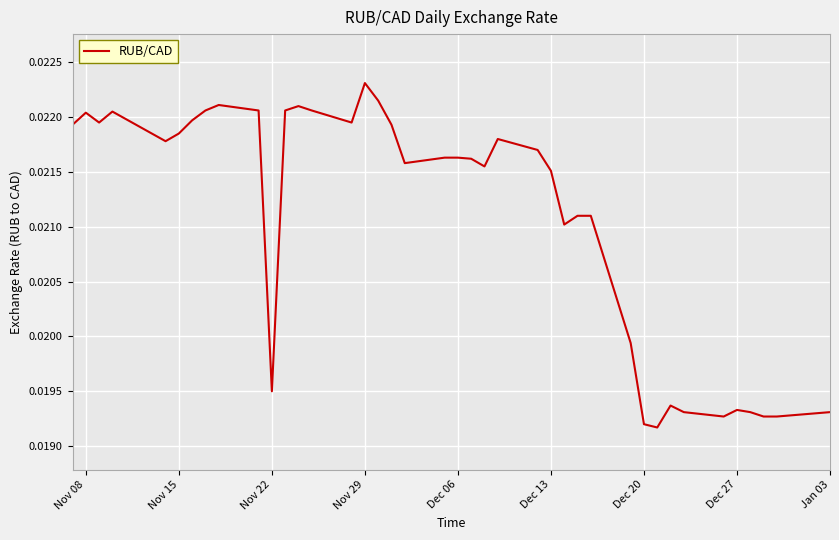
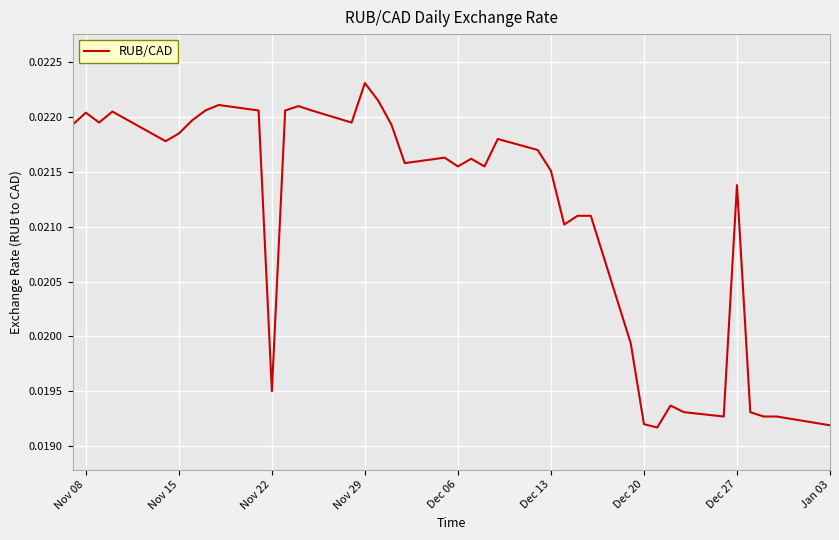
Dec 06: 0.02163 -> 0.02155
Dec 27: 0.01933 -> 0.02138
Jan 03: 0.01931 -> 0.01919
